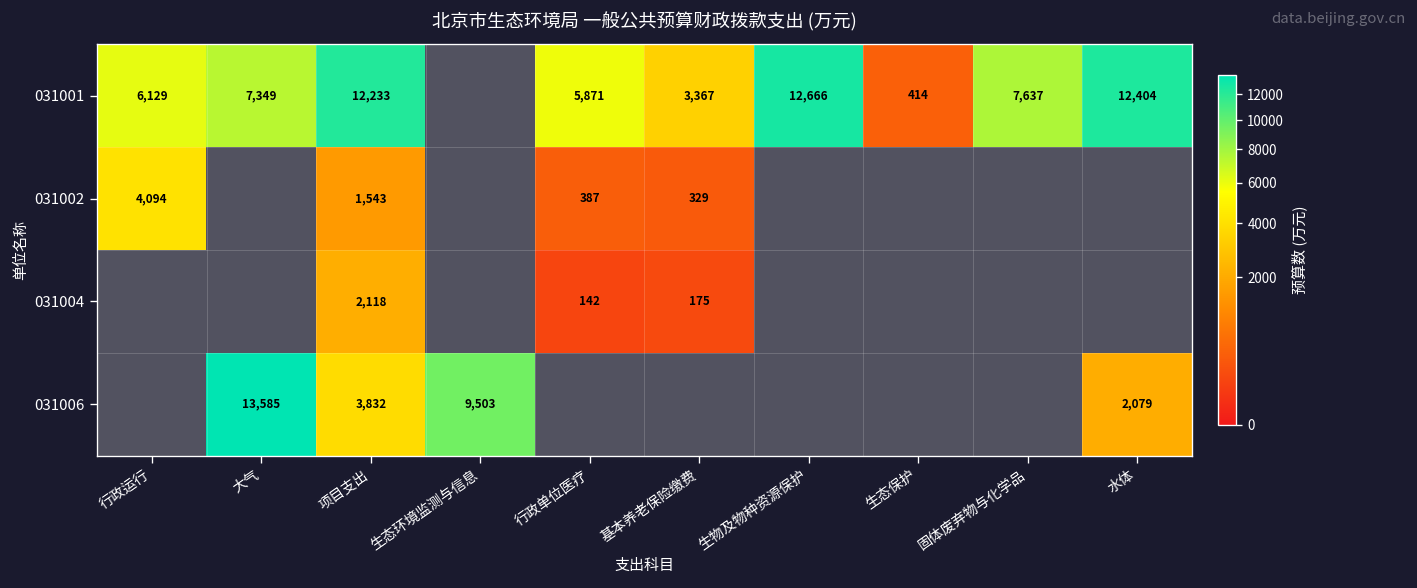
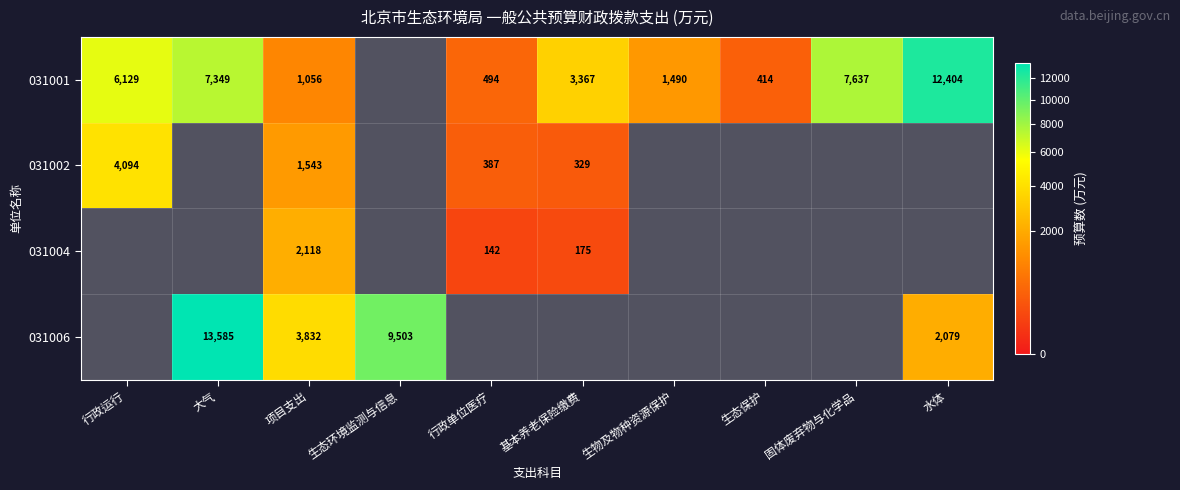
031001, 项目支出: 12,233 -> 1,056
031001, 行政单位医疗: 5,871 -> 494
031001, 生物及物种资源保护: 12,666 -> 1,490
